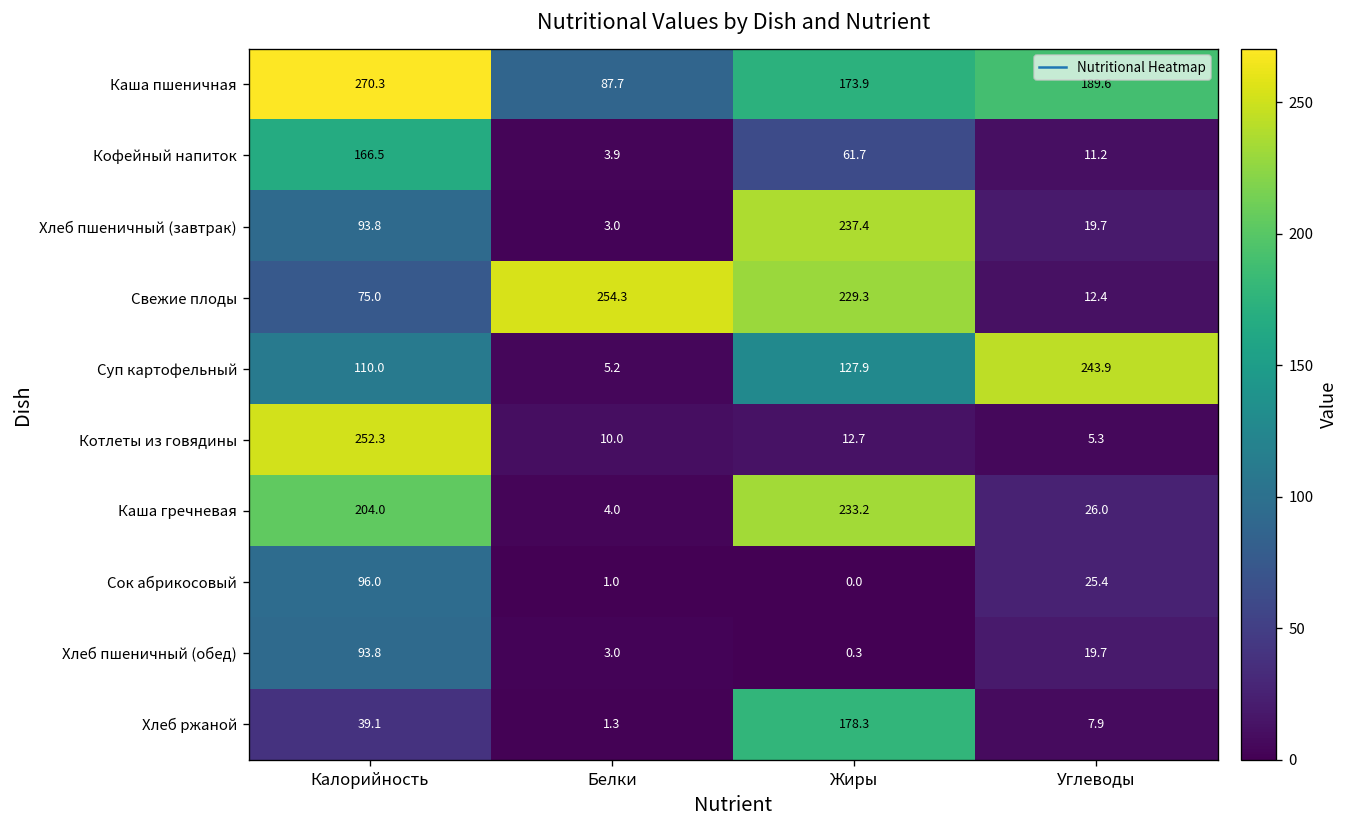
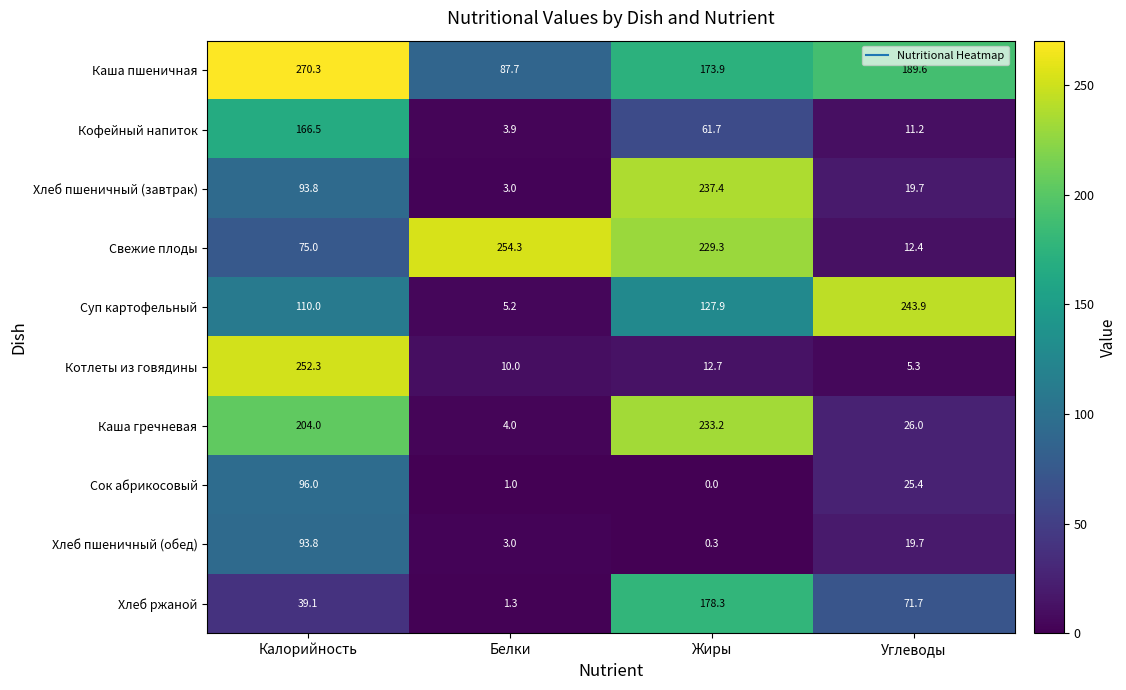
Хлеб ржаной, Углеводы: 7.9 -> 71.7
